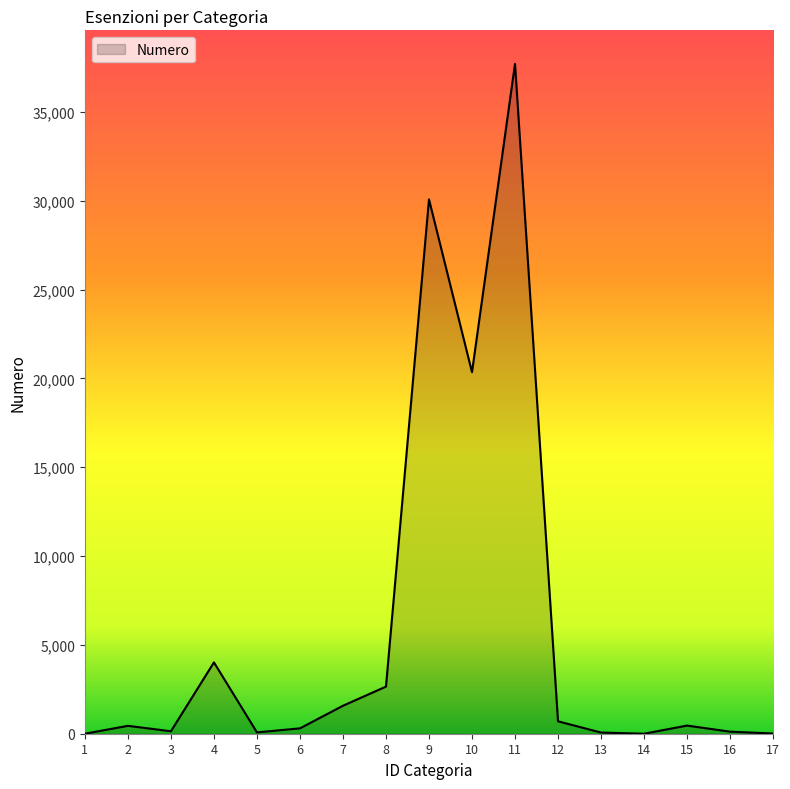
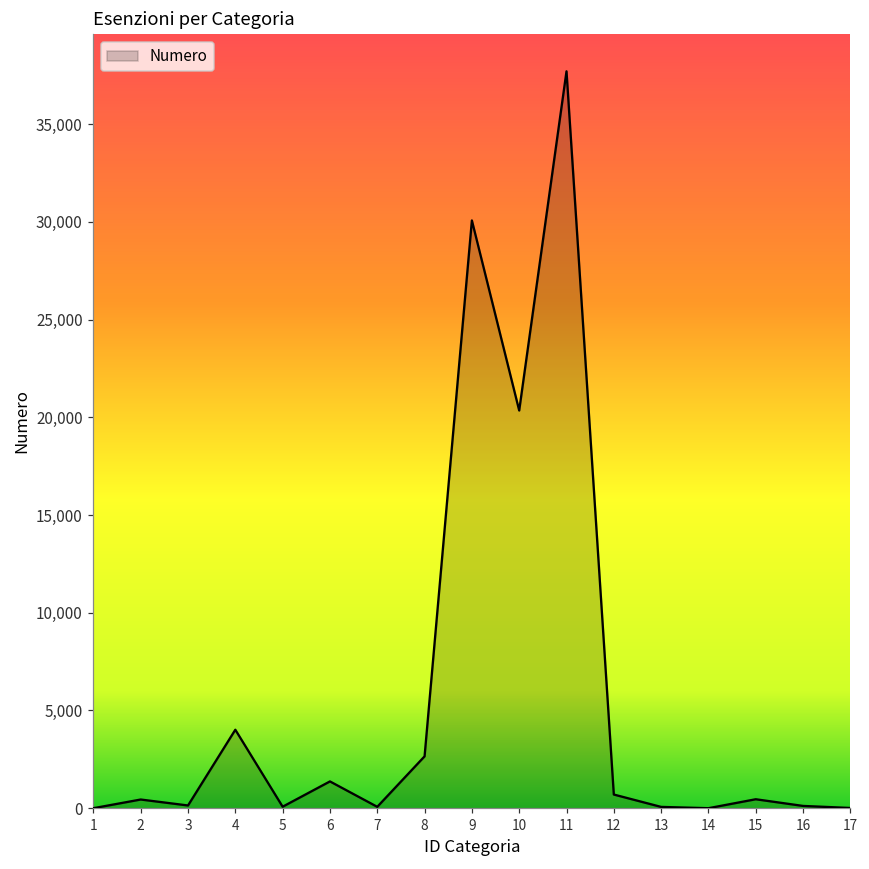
6: 300 -> 1,400
7: 1,600 -> 100
